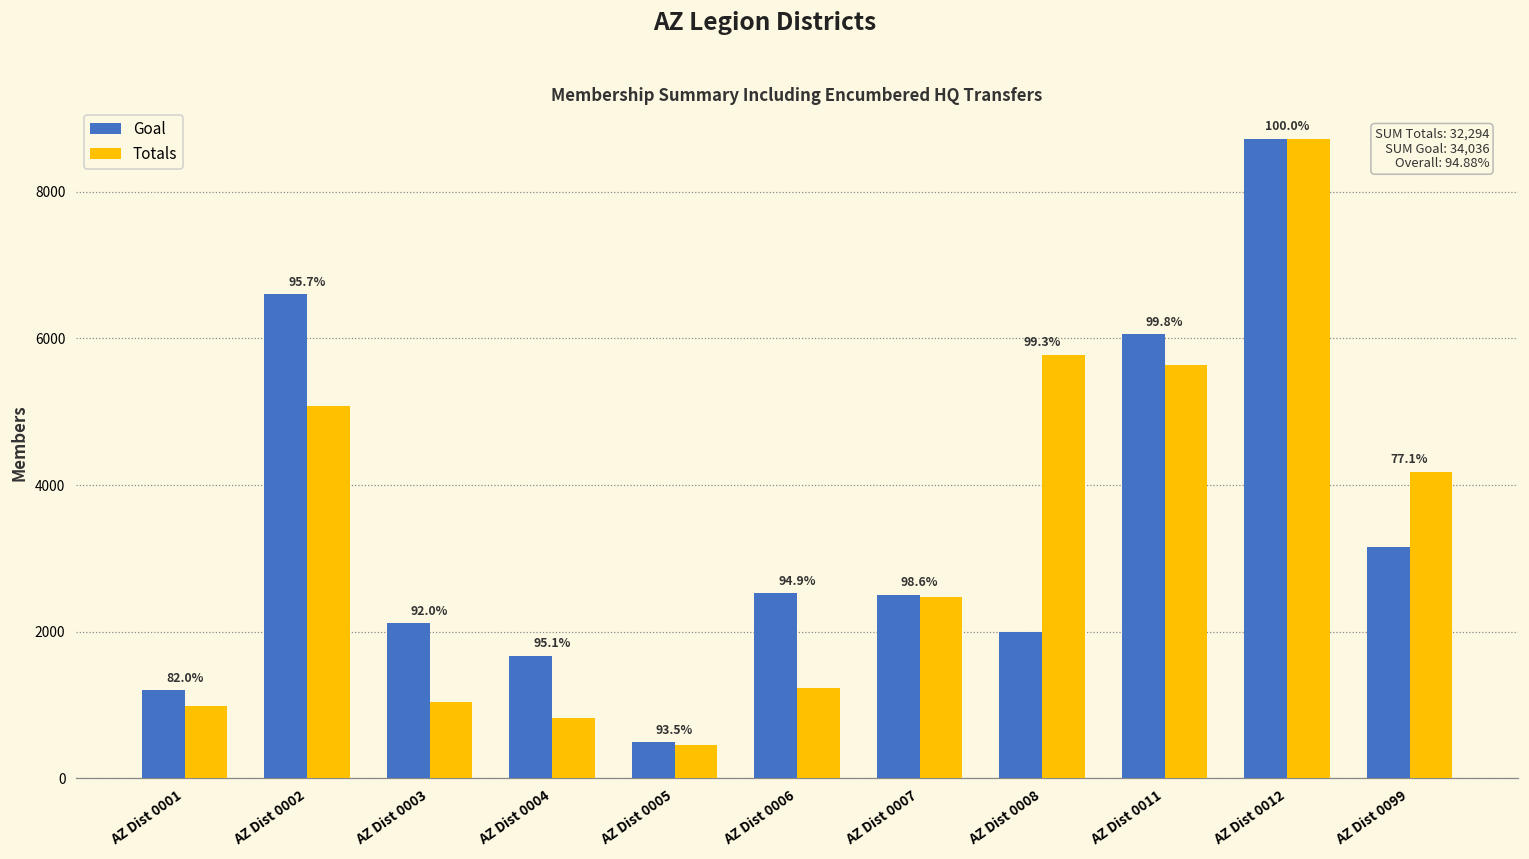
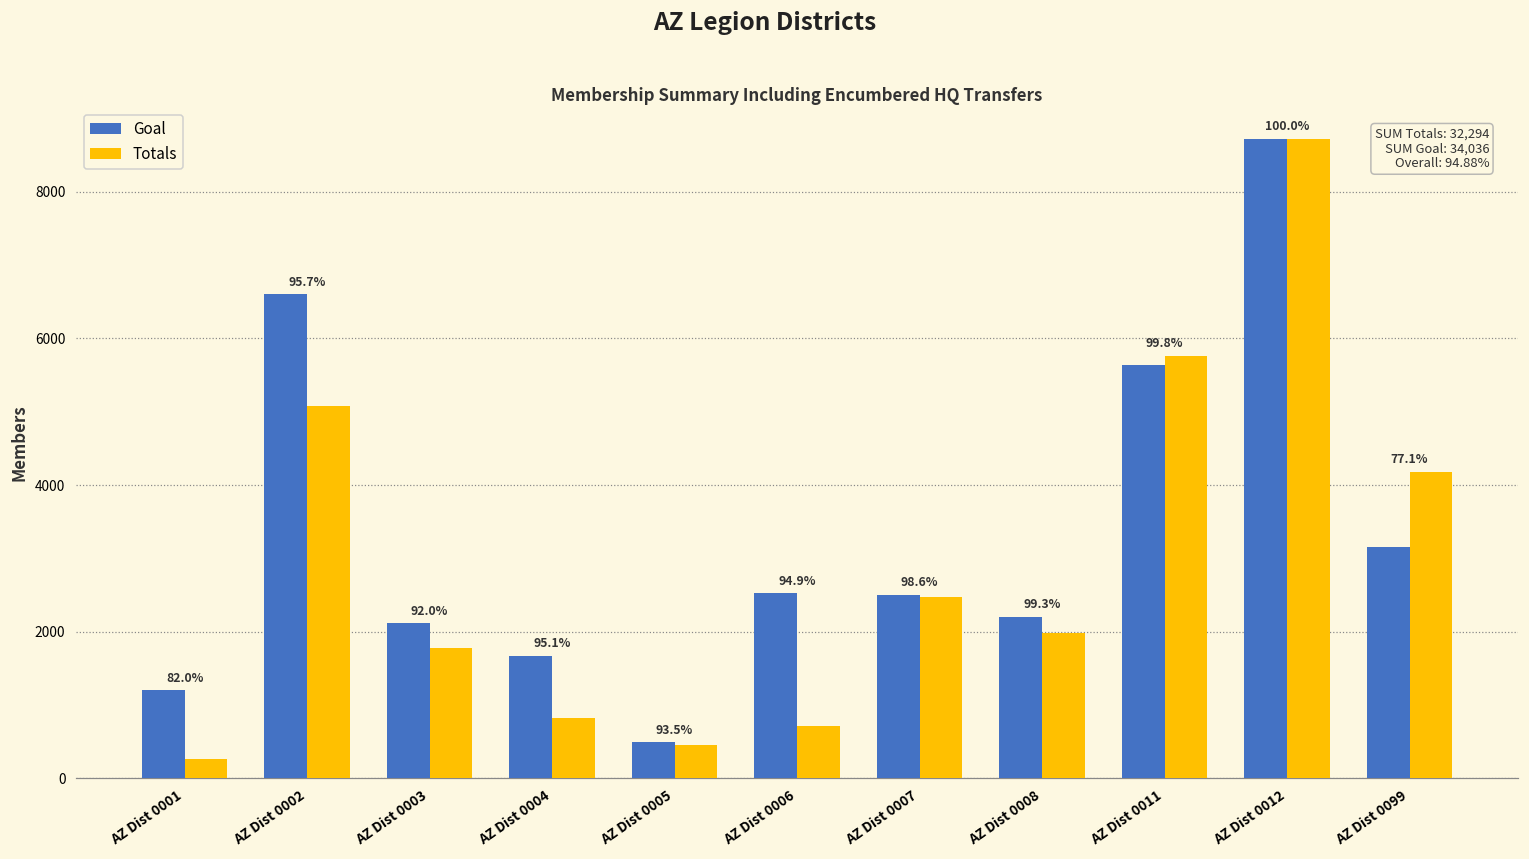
Totals, AZ Dist 0001: 1000 -> 300
Totals, AZ Dist 0003: 1000 -> 1800
Totals, AZ Dist 0006: 1200 -> 700
Goal, AZ Dist 0008: 2000 -> 2200
Totals, AZ Dist 0008: 5800 -> 2000
Goal, AZ Dist 0011: 6100 -> 5600
Totals, AZ Dist 0011: 5600 -> 5800
